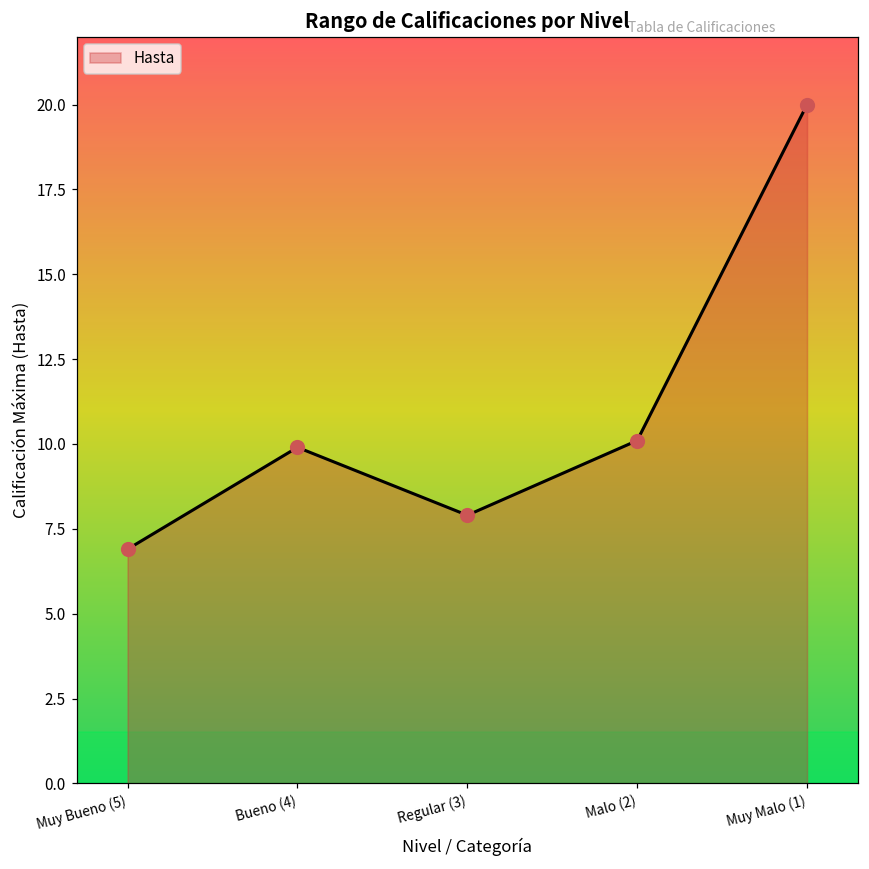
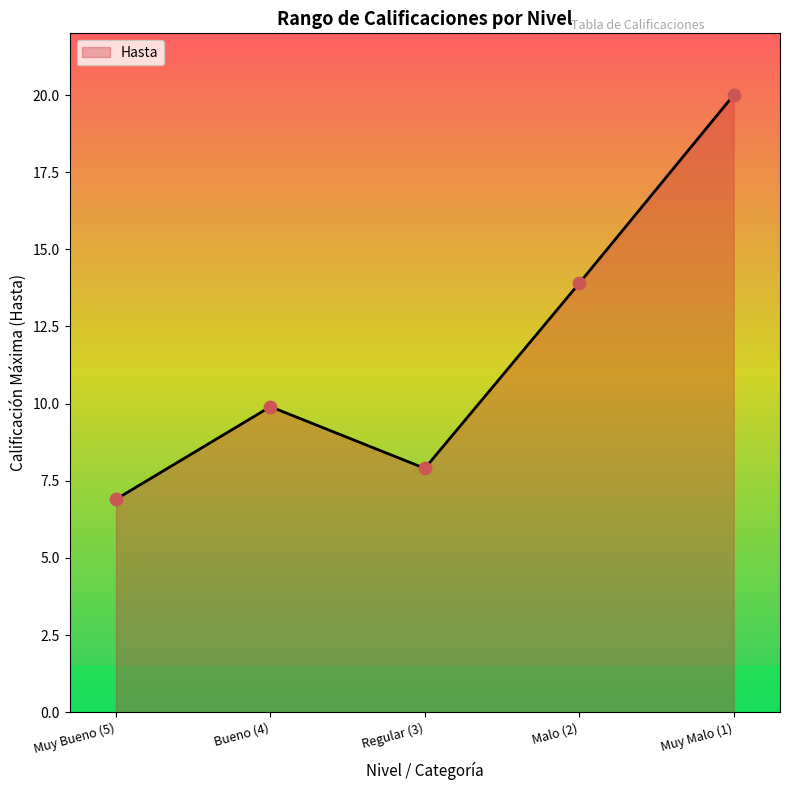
Malo (2): 10.1 -> 13.9
